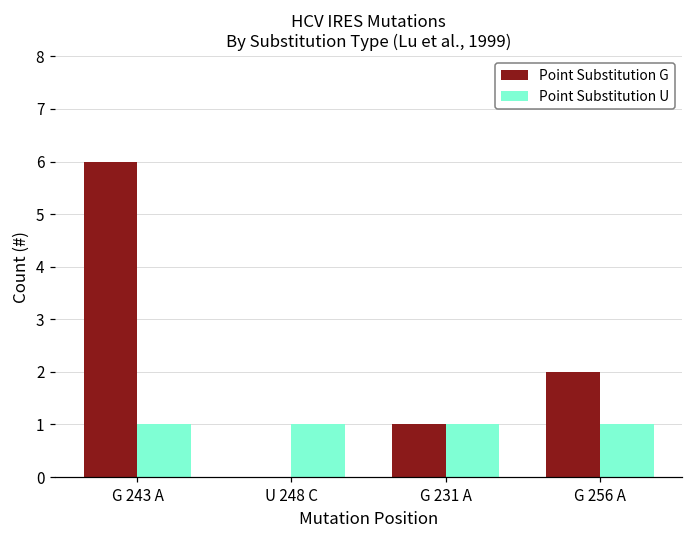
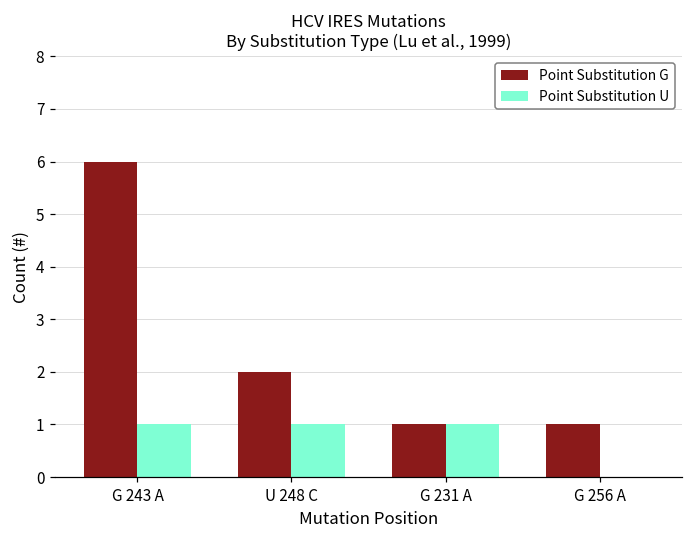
Point Substitution G, U 248 C: 0 -> 2
Point Substitution G, G 256 A: 2 -> 1
Point Substitution U, G 256 A: 1 -> 0
